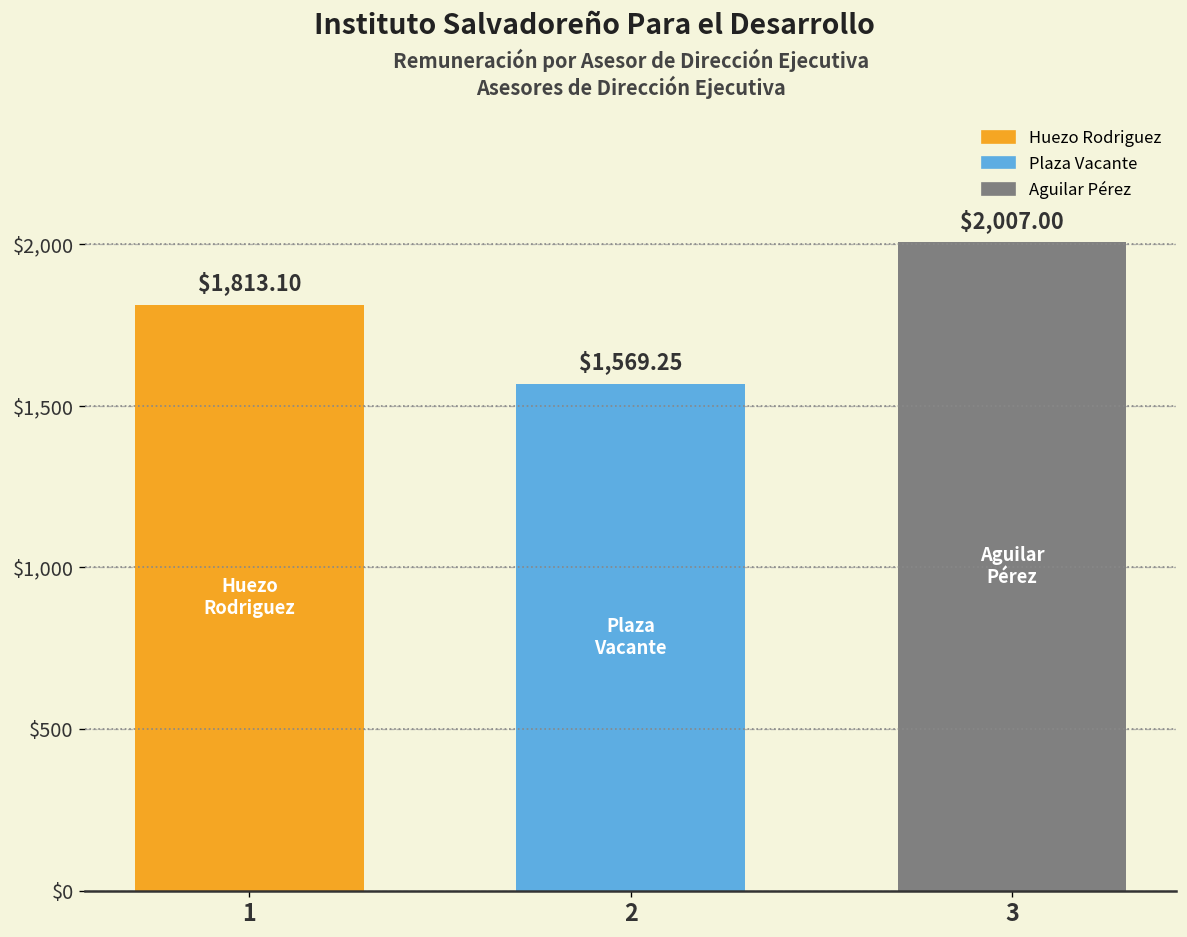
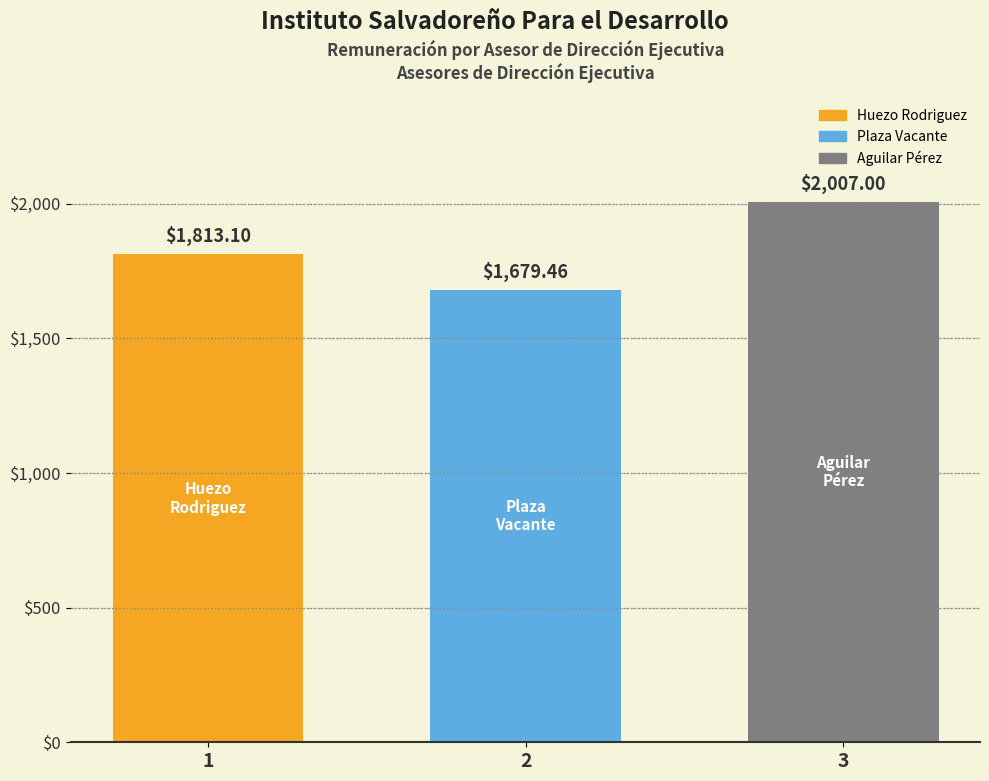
2: $1,569.25 -> $1,679.46
